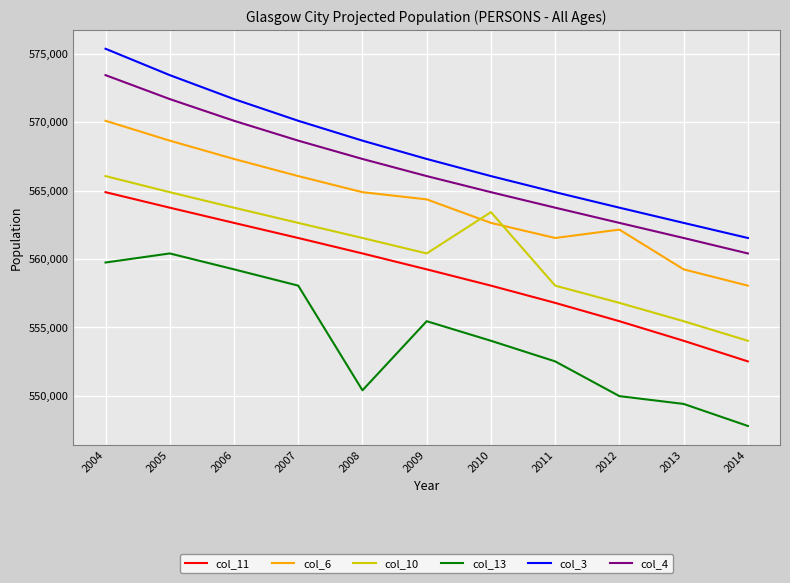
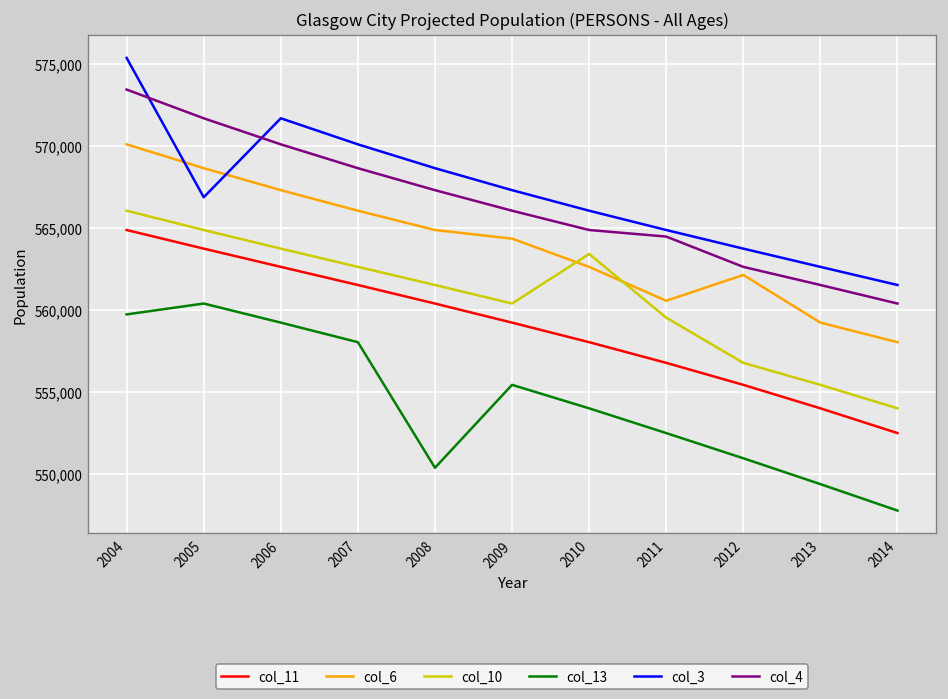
col_3, 2005: 573,400 -> 566,900
col_6, 2011: 561,500 -> 560,600
col_10, 2011: 558,100 -> 559,500
col_4, 2011: 563,700 -> 564,500
col_13, 2012: 550,000 -> 551,000
